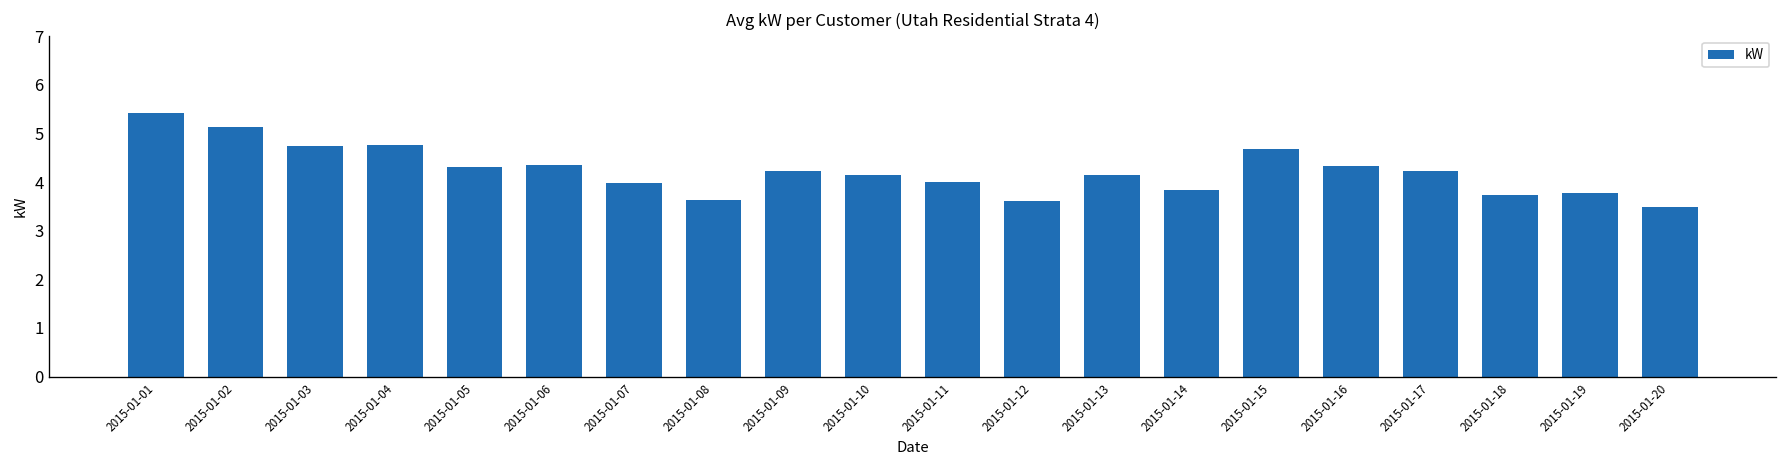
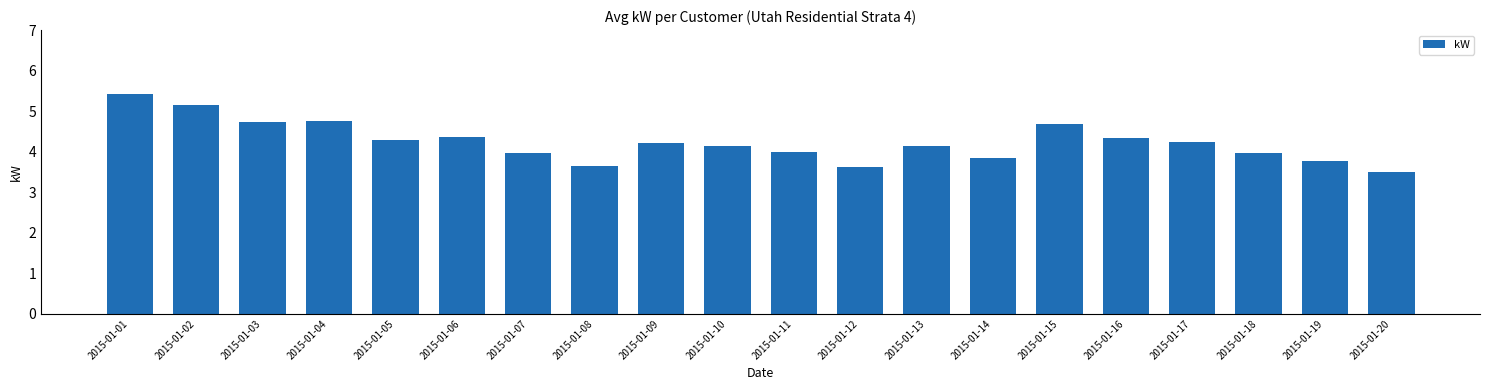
2015-01-18: 3.7 -> 4.0
